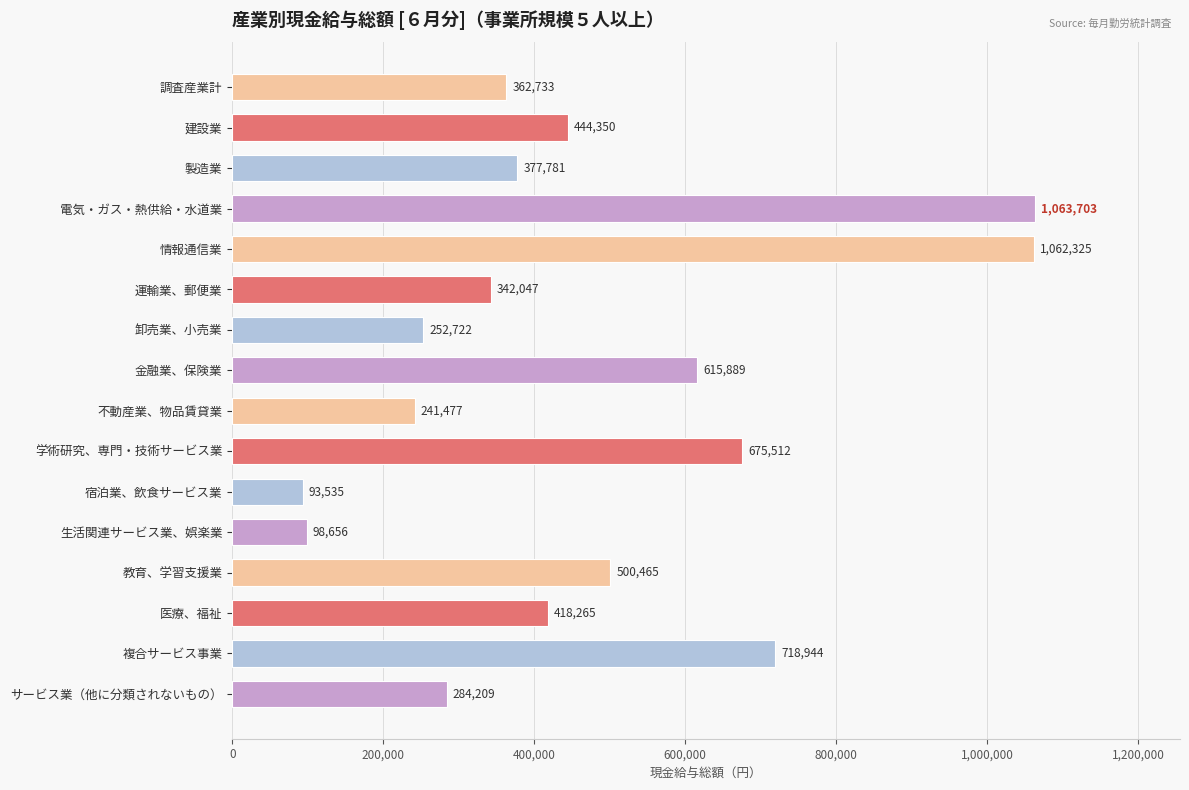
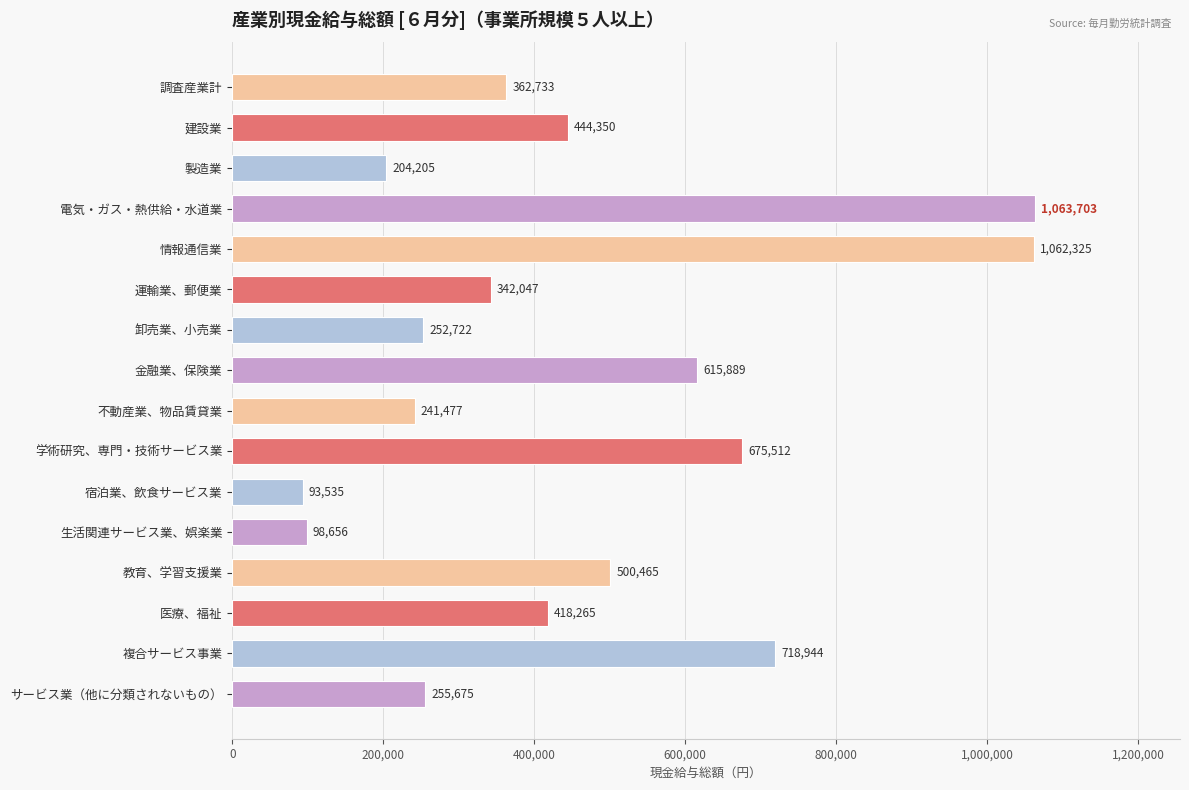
製造業: 377,781 -> 204,205
サービス業（他に分類されないもの）: 284,209 -> 255,675
